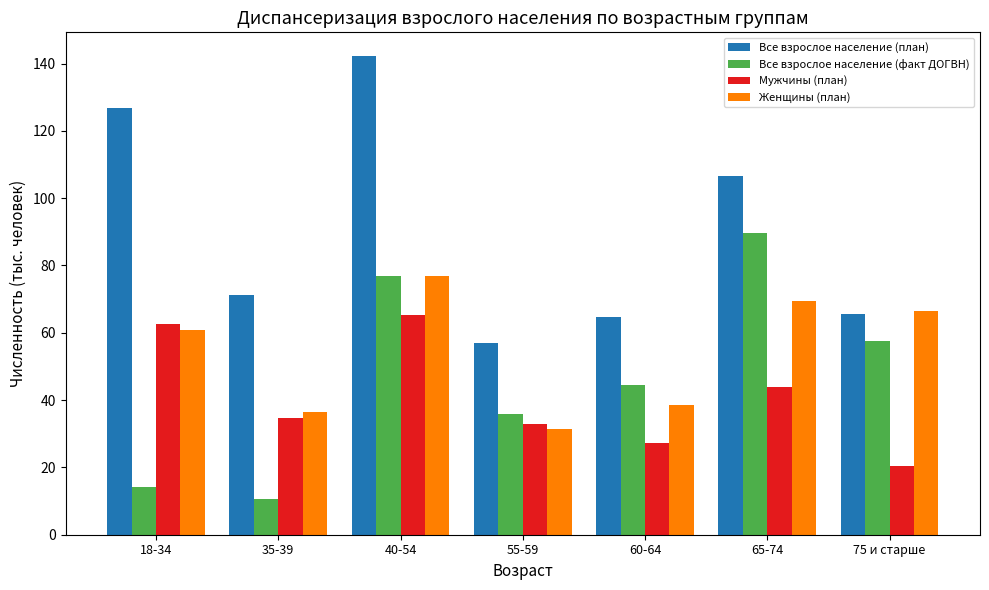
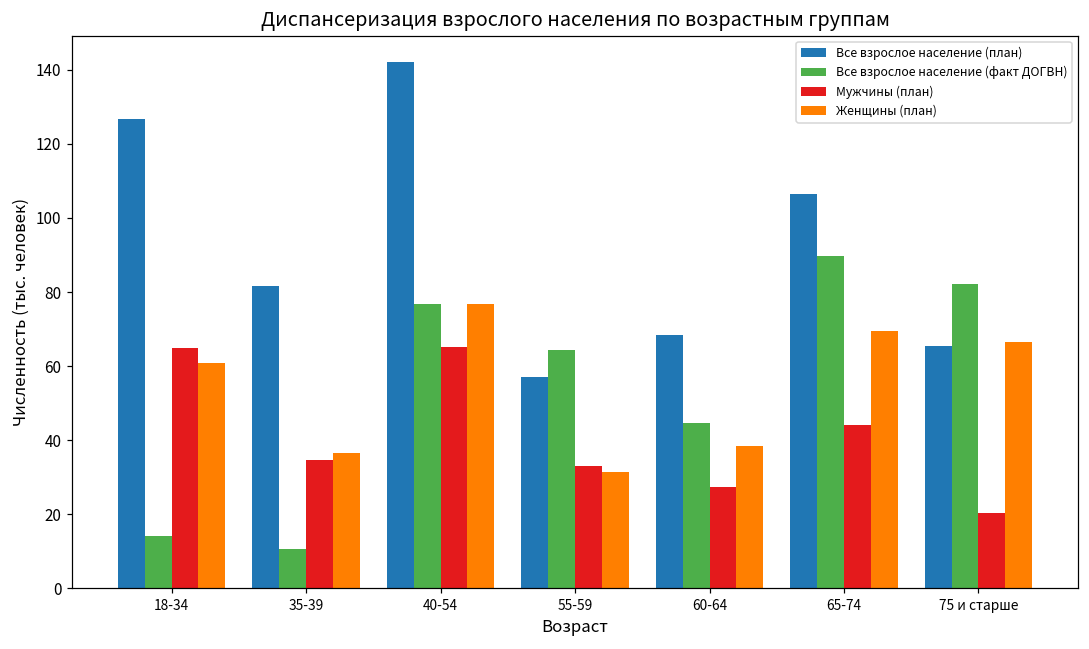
Мужчины (план), 18-34: 63 -> 65
Все взрослое население (план), 35-39: 71 -> 82
Все взрослое население (факт ДОГВН), 55-59: 36 -> 64
Все взрослое население (план), 60-64: 65 -> 68
Все взрослое население (факт ДОГВН), 75 и старше: 57 -> 82
